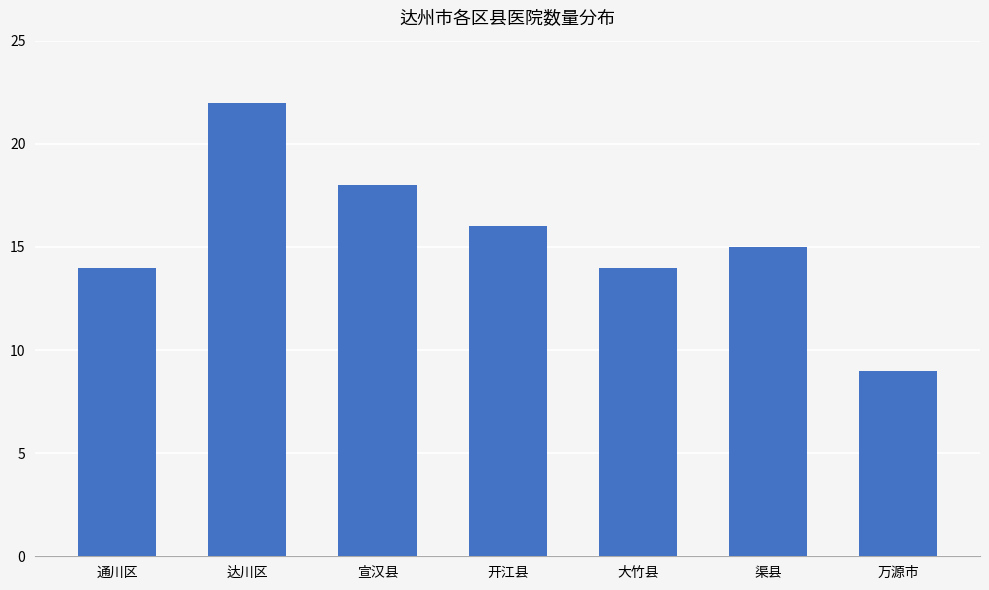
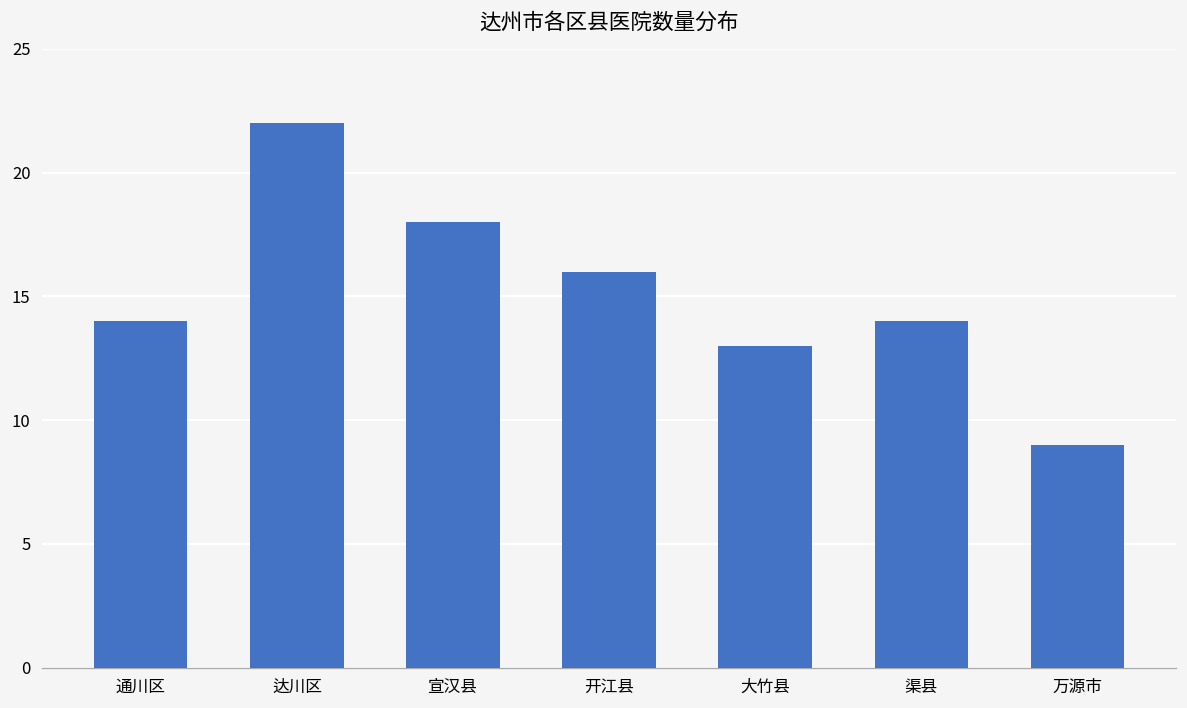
大竹县: 14 -> 13
渠县: 15 -> 14
